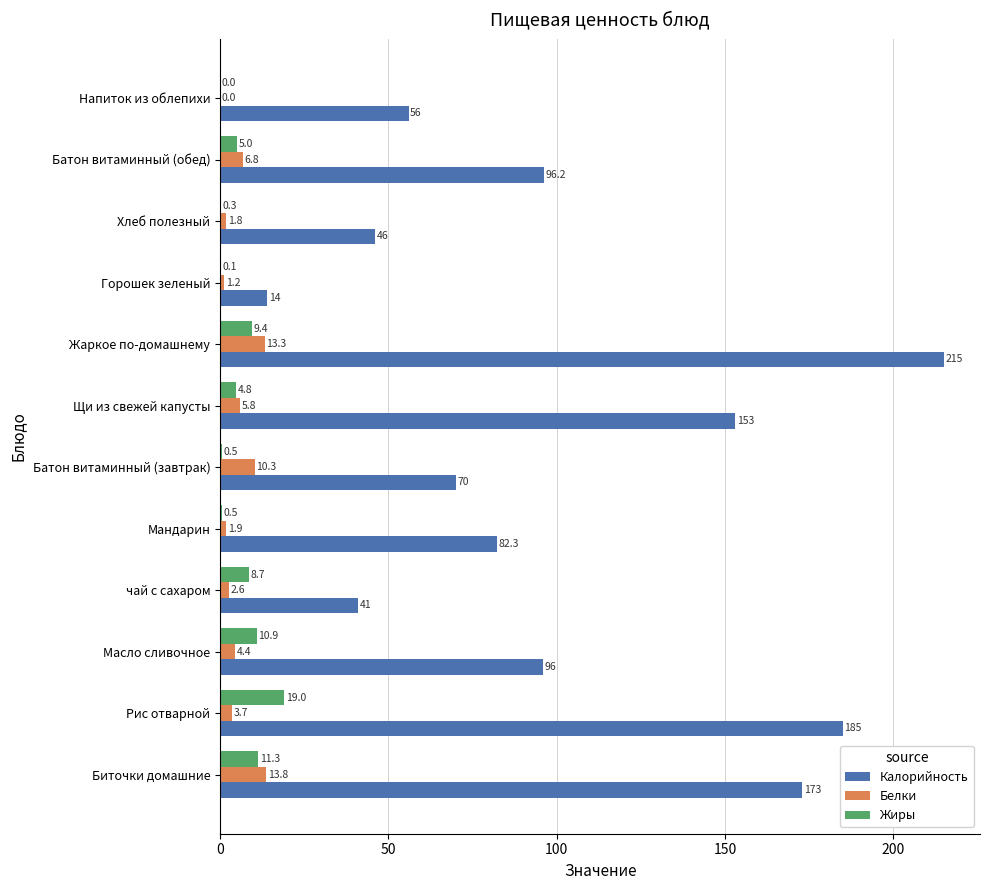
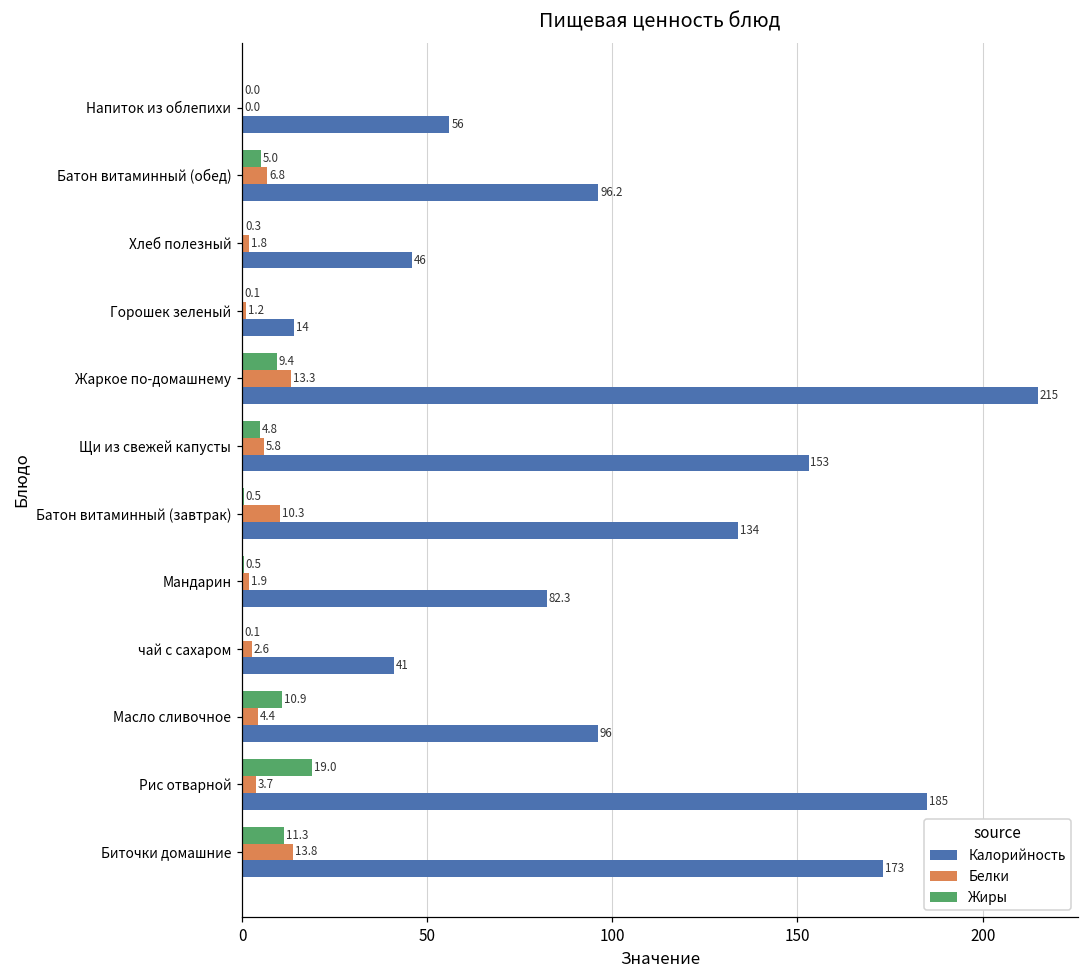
Калорийность, Батон витаминный (завтрак): 70 -> 134
Жиры, чай с сахаром: 8.7 -> 0.1
